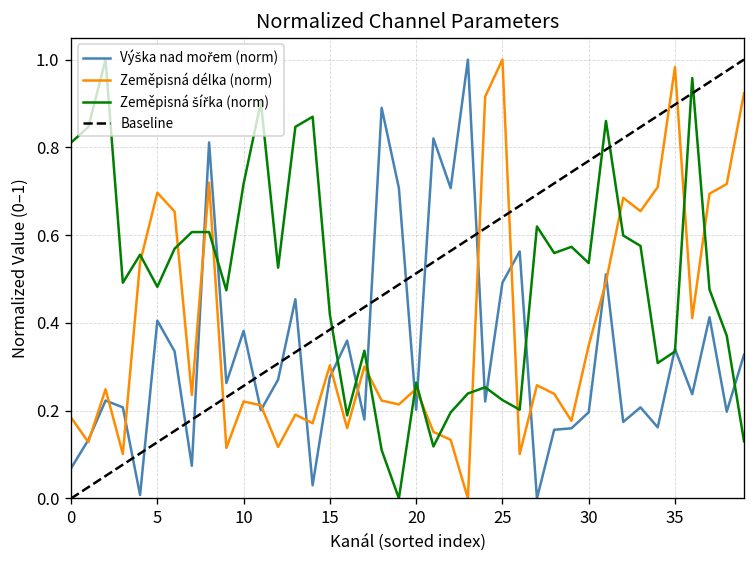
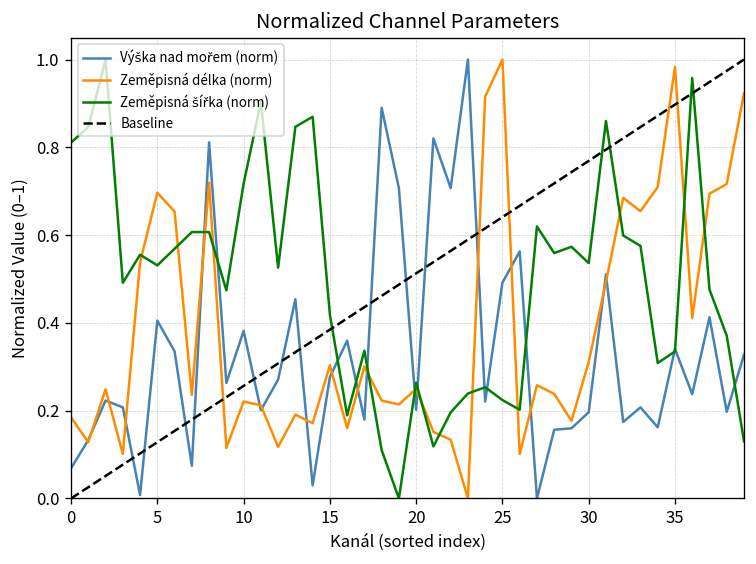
Zeměpisná šířka (norm), 5: 0.48 -> 0.53
Zeměpisná délka (norm), 30: 0.35 -> 0.31
